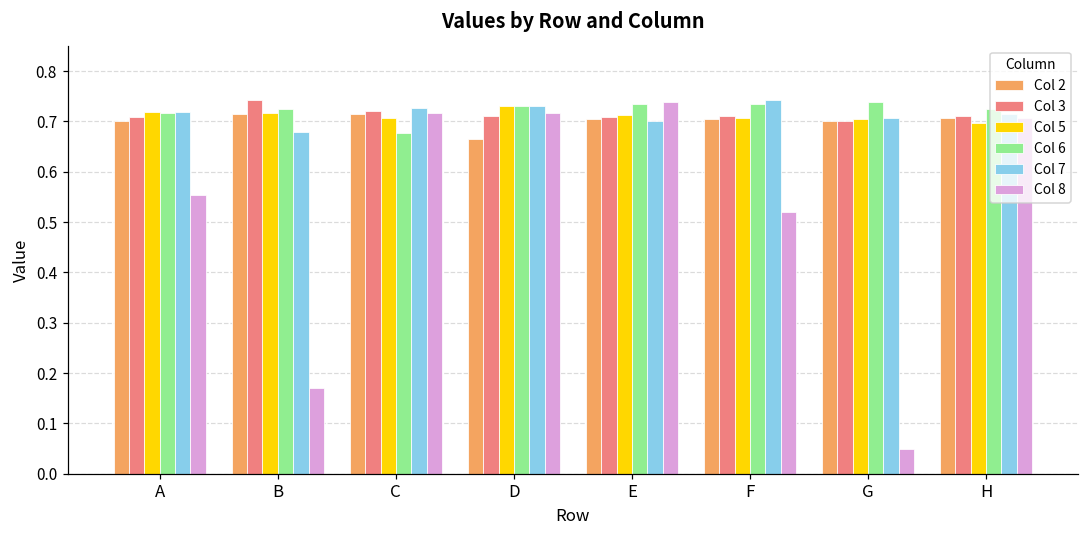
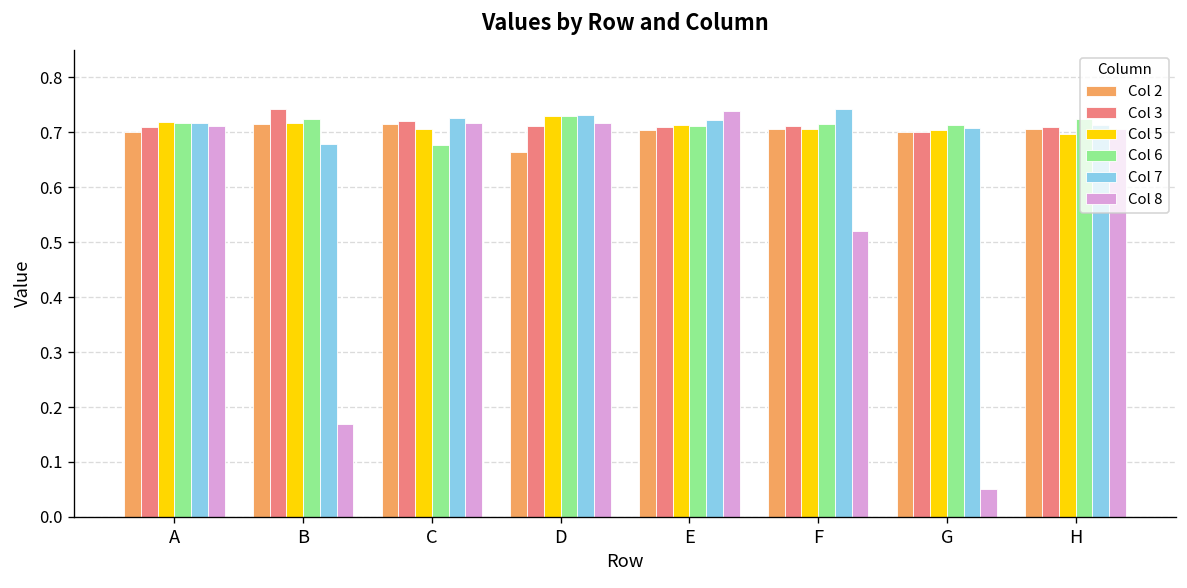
Col 8, A: 0.55 -> 0.71
Col 6, E: 0.74 -> 0.71
Col 7, E: 0.70 -> 0.72
Col 6, F: 0.73 -> 0.72
Col 6, G: 0.74 -> 0.71
